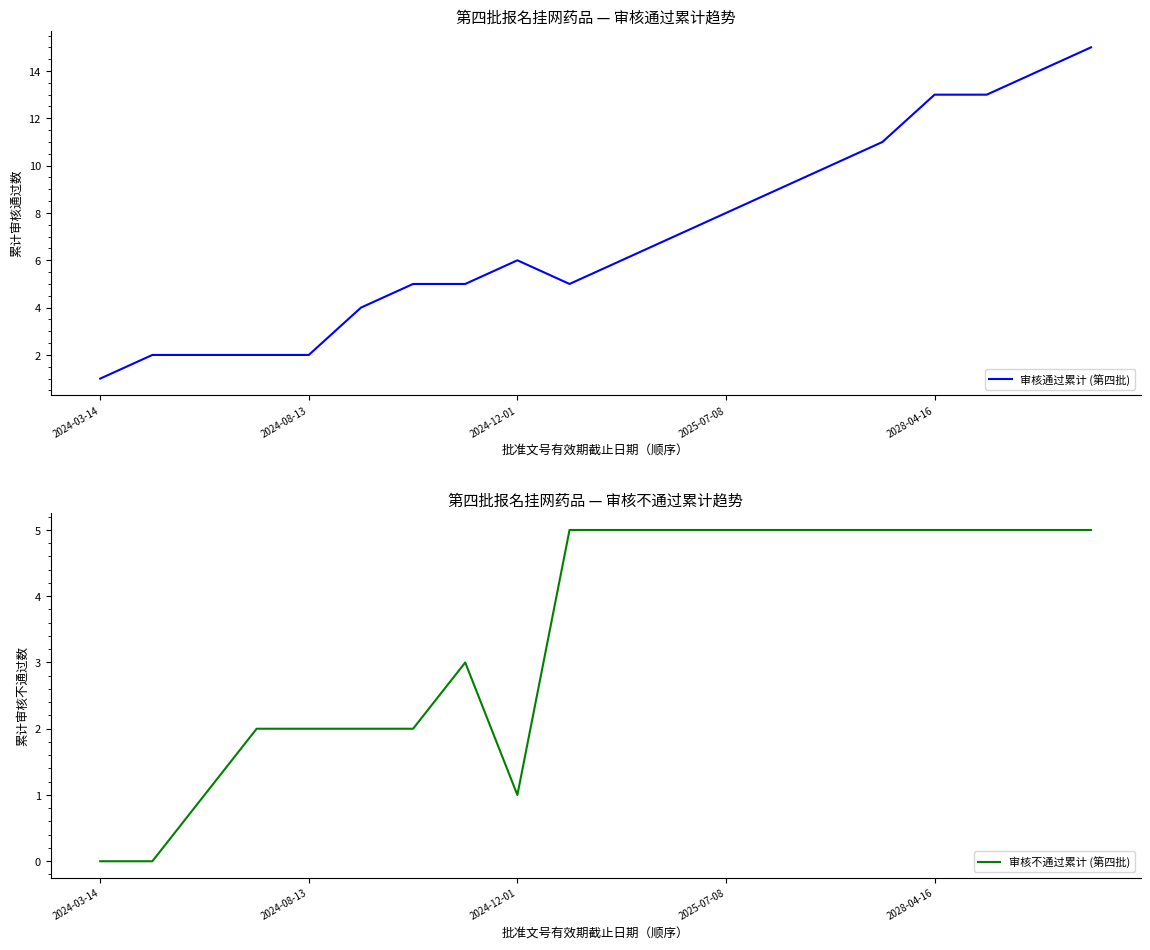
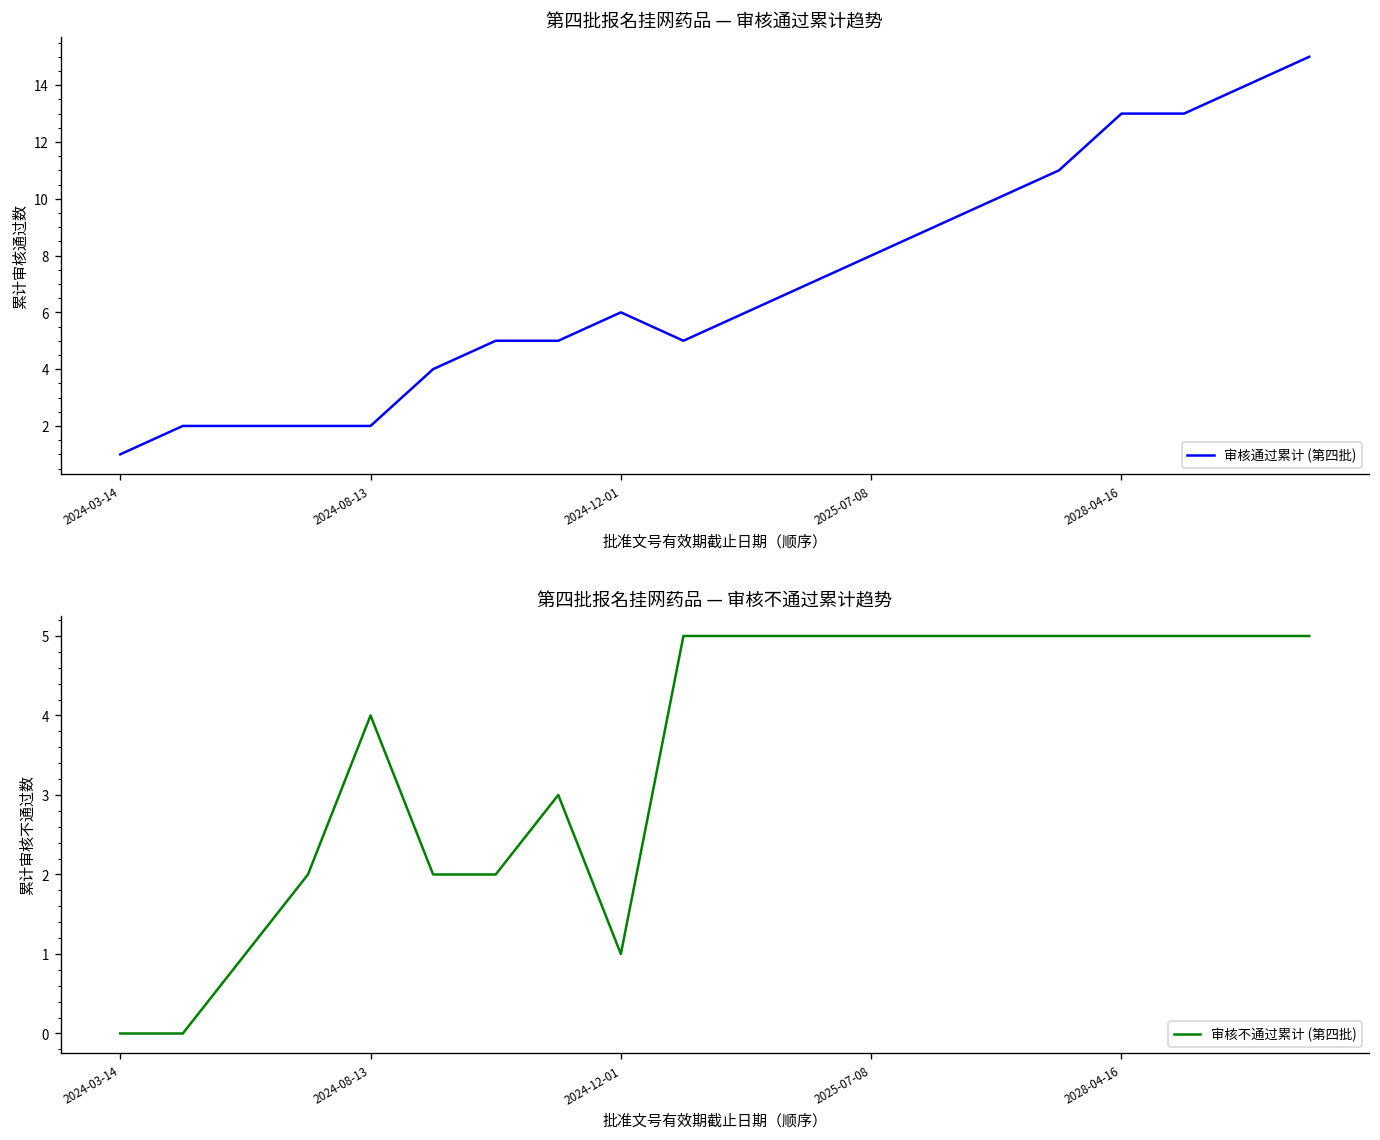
第四批报名挂网药品 — 审核不通过累计趋势, 2024-08-13: 2 -> 4
